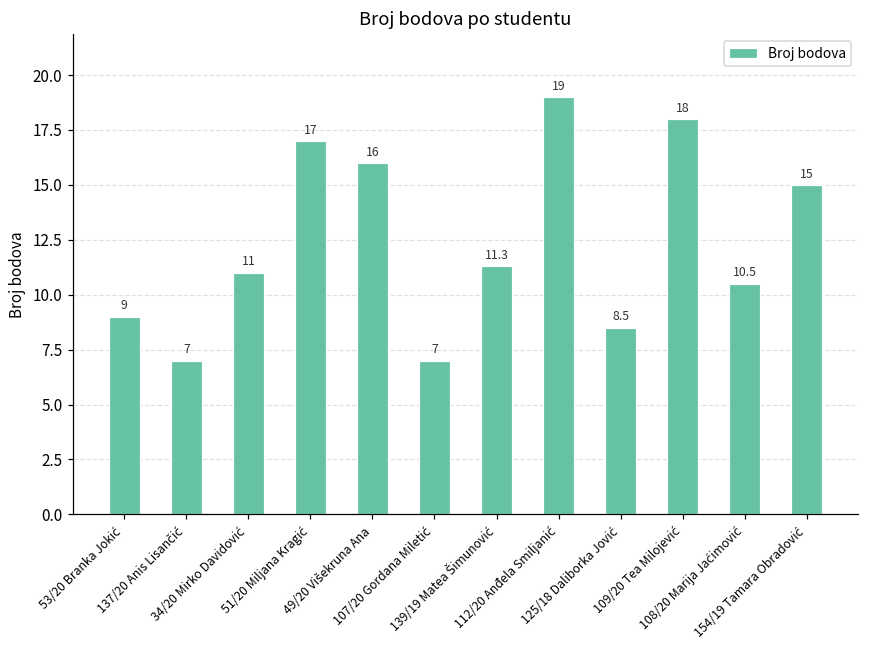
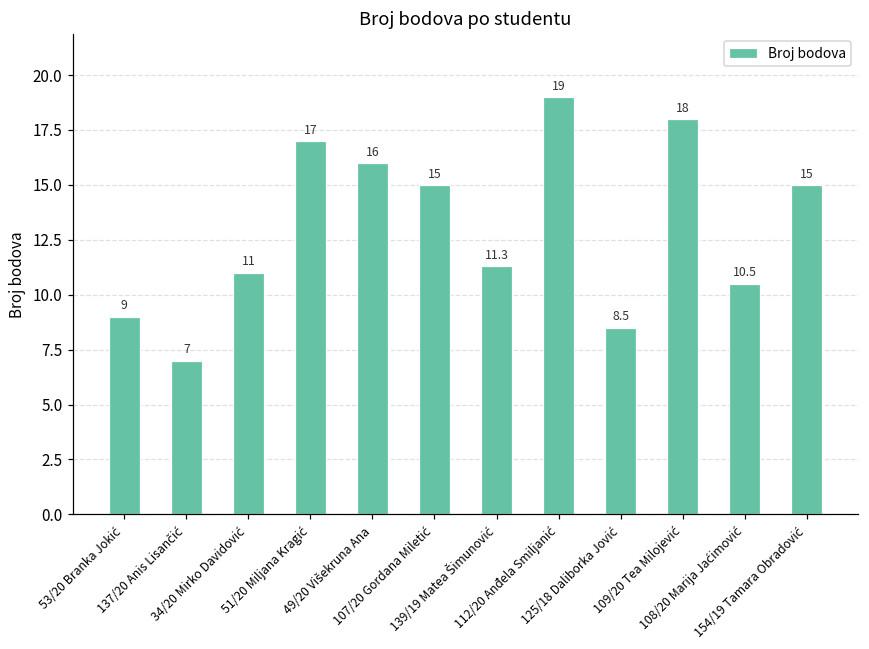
107/20 Gordana Miletić: 7 -> 15
